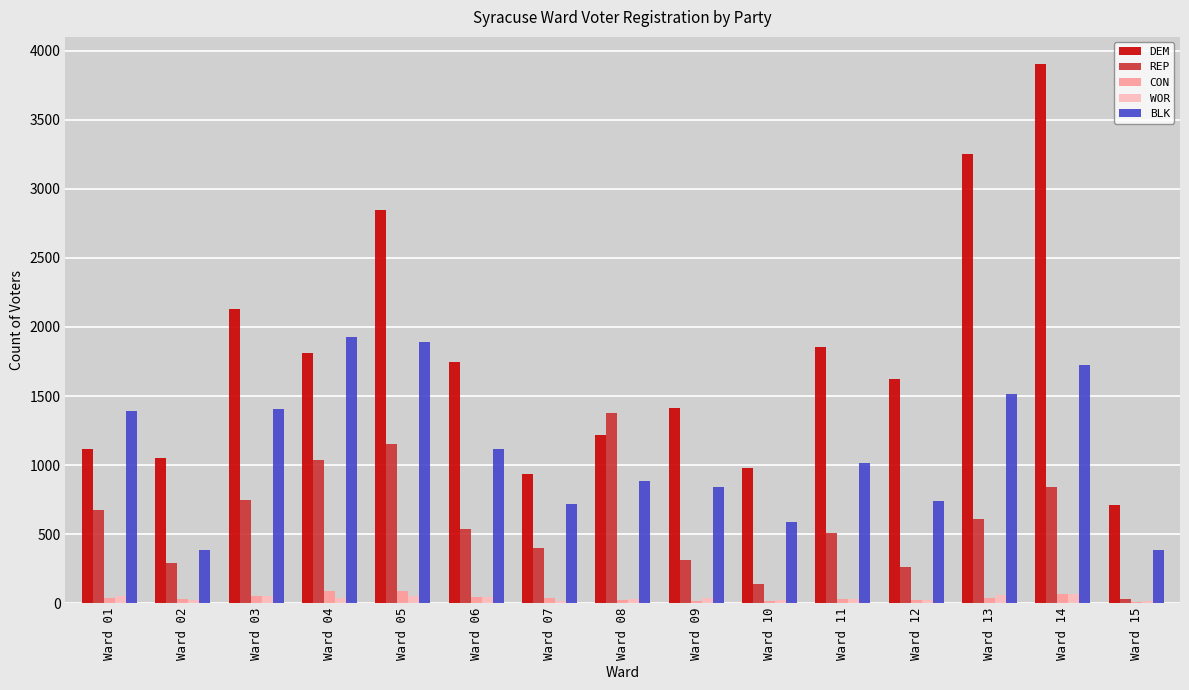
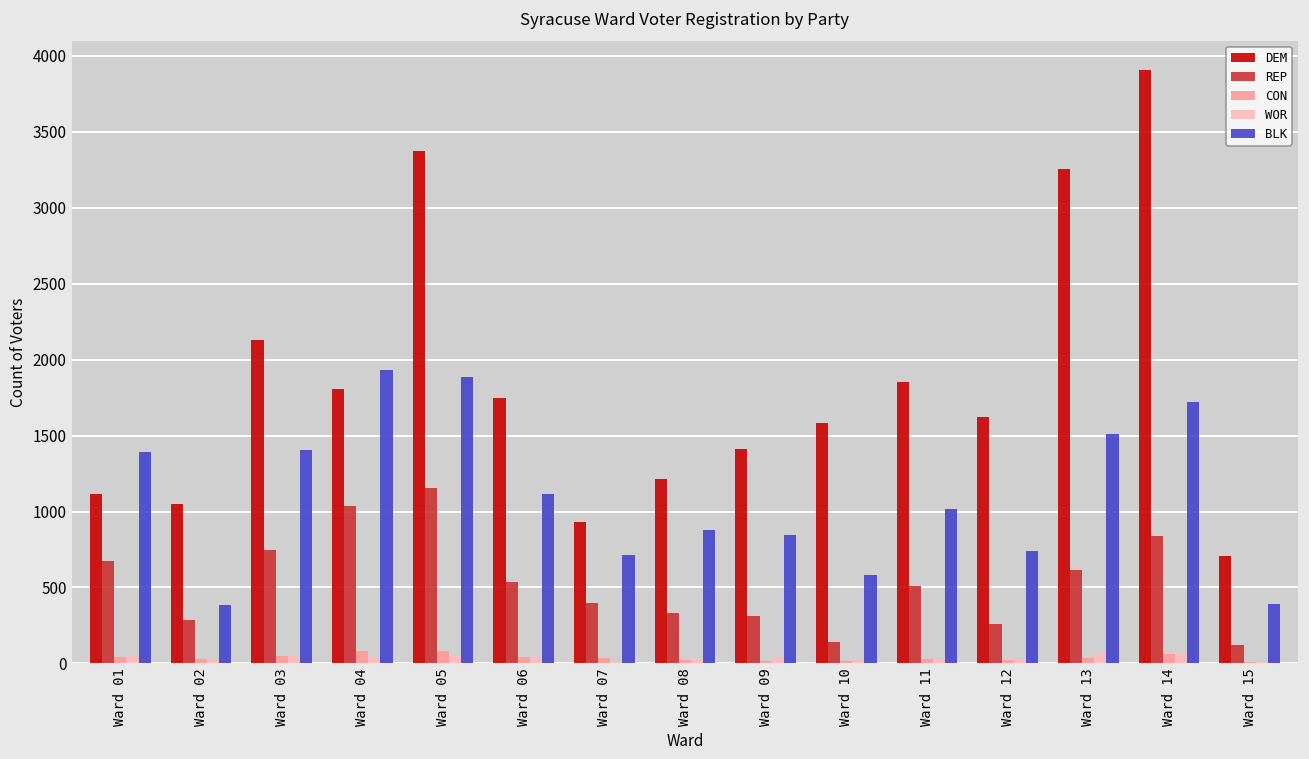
DEM, Ward 05: 2850 -> 3380
REP, Ward 08: 1380 -> 330
DEM, Ward 10: 980 -> 1580
REP, Ward 15: 30 -> 120
